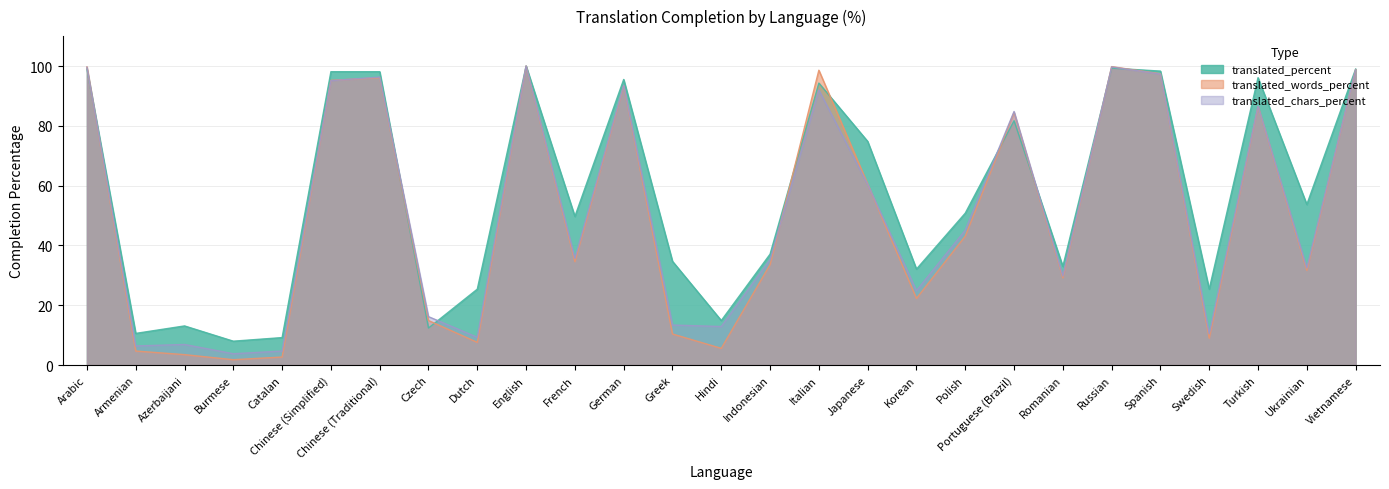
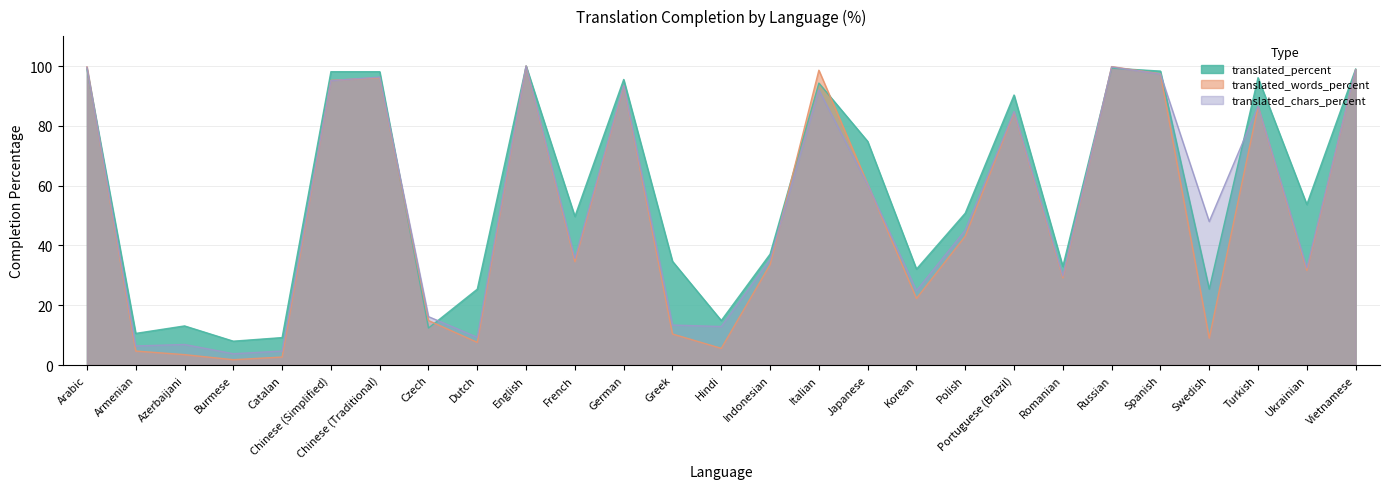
translated_percent, Portuguese (Brazil): 82 -> 90
translated_chars_percent, Swedish: 11 -> 48
